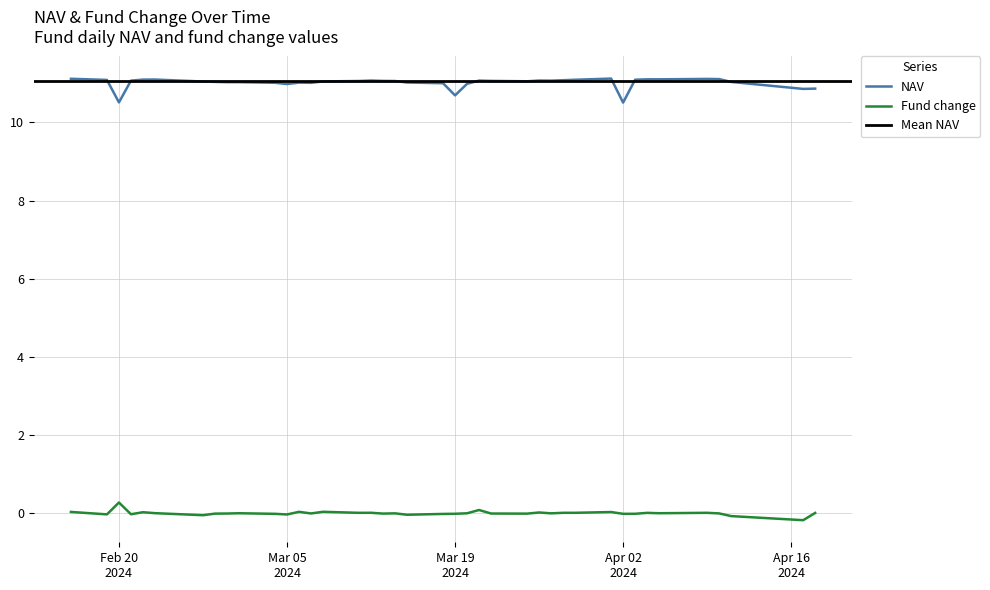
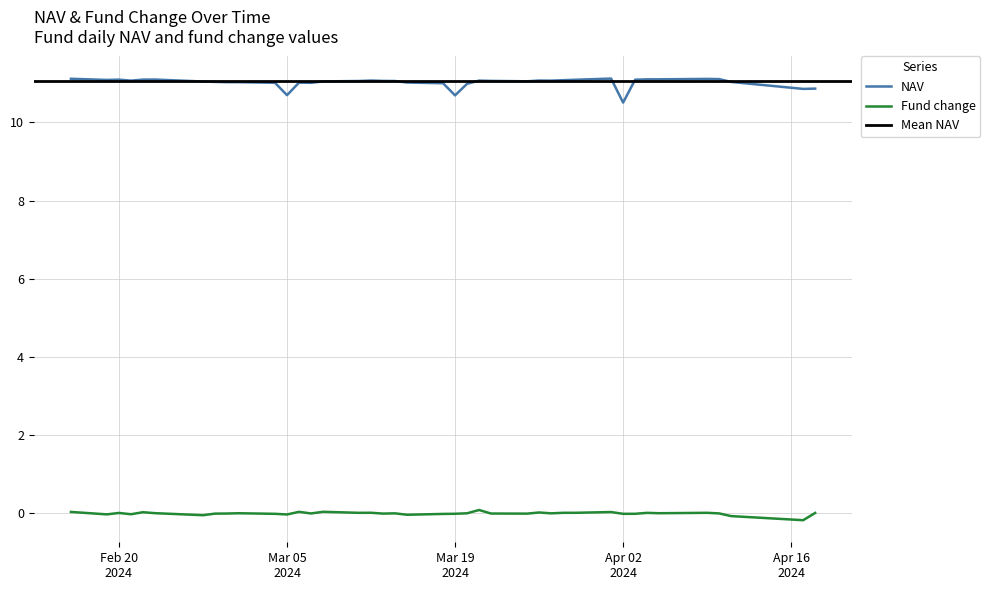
NAV, Feb 20 2024: 10.5 -> 11.1
Fund change, Feb 20 2024: 0.3 -> 0.0
NAV, Mar 05 2024: 11.0 -> 10.7
